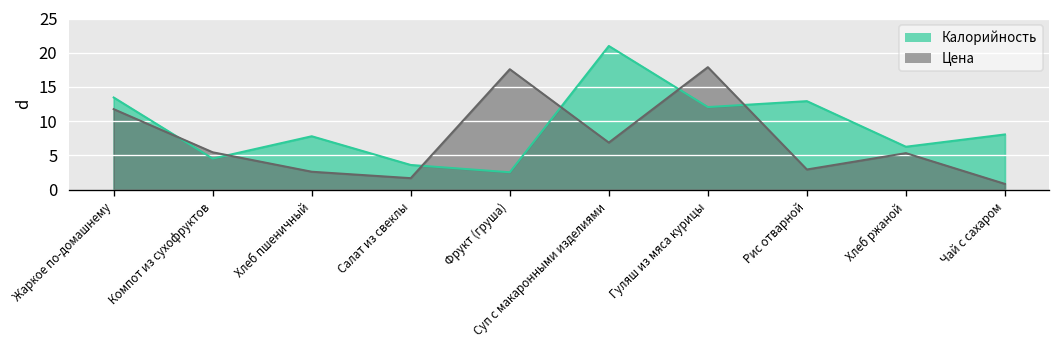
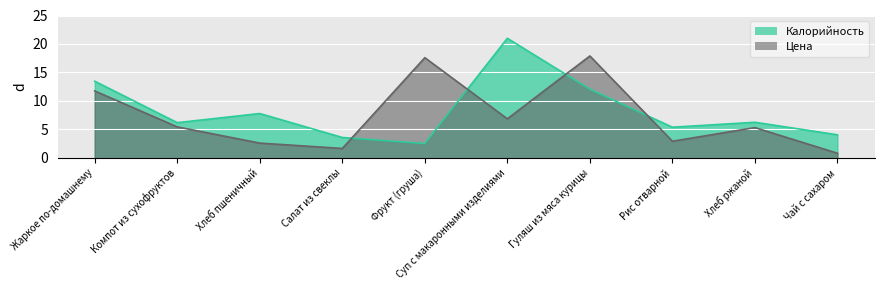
Калорийность, Компот из сухофруктов: 5 -> 6
Калорийность, Рис отварной: 13 -> 5
Калорийность, Чай с сахаром: 8 -> 4
